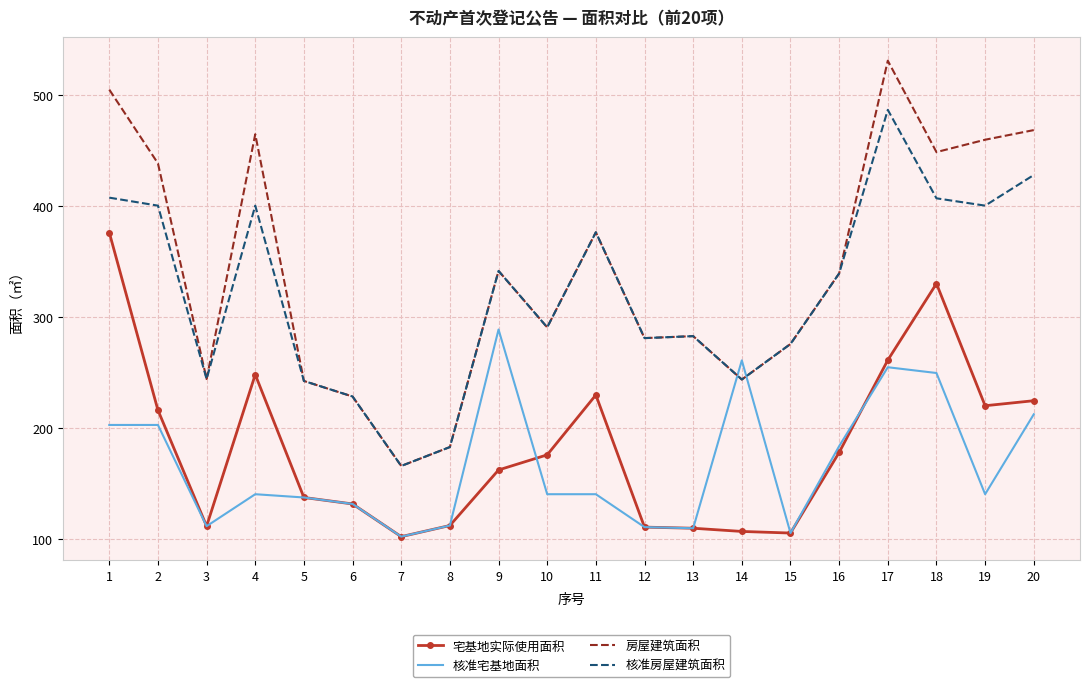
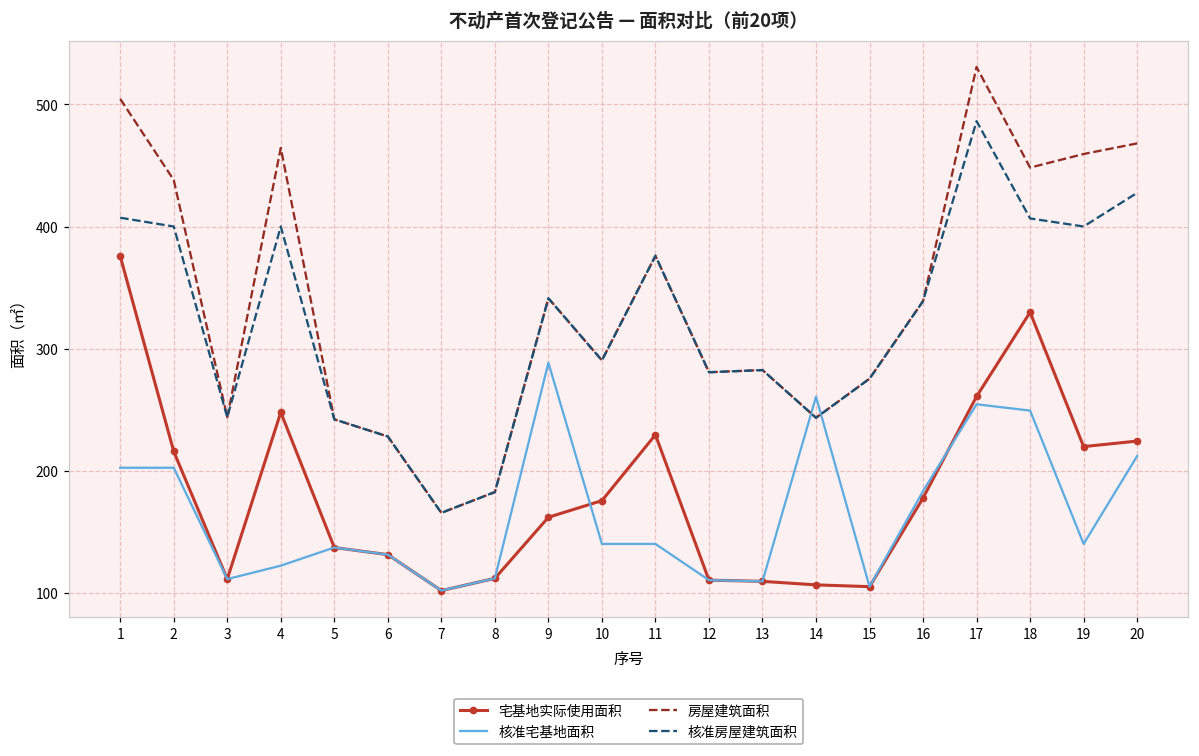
核准宅基地面积, 4: 140 -> 122
